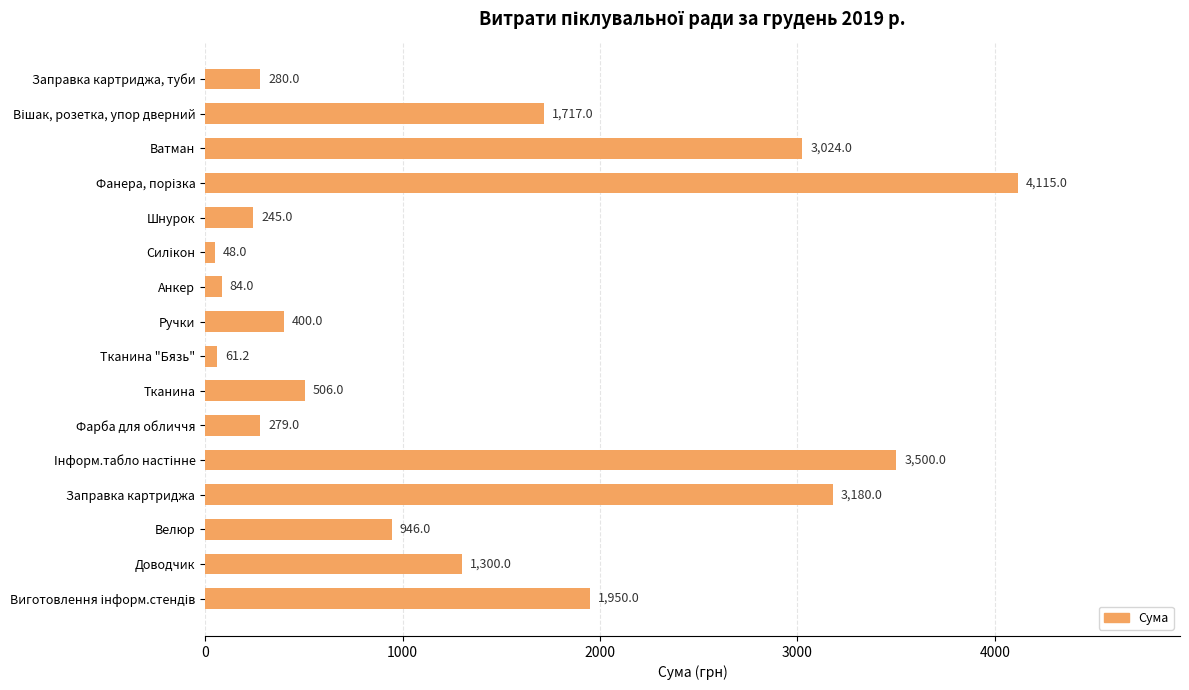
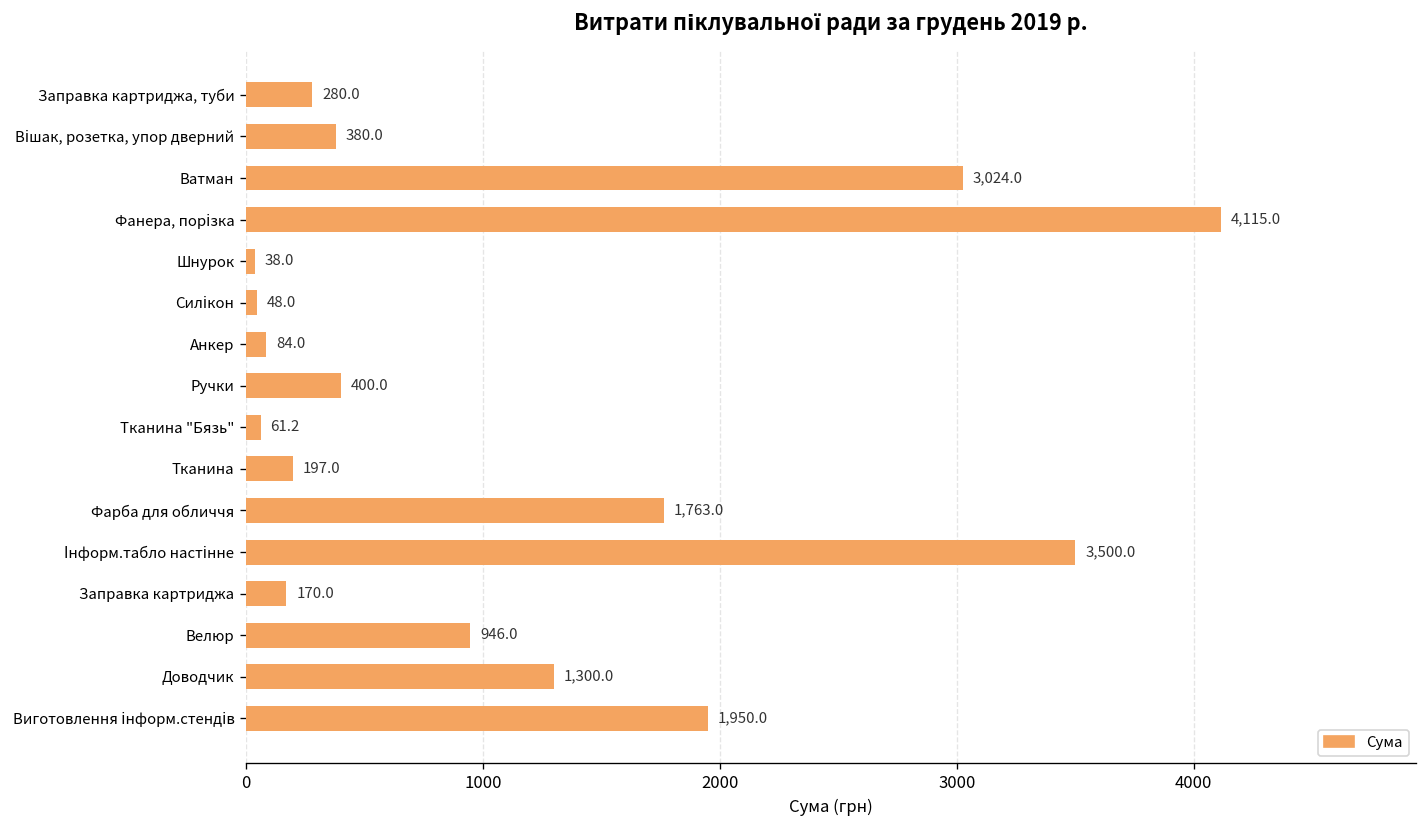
Вішак, розетка, упор дверний: 1,717.0 -> 380.0
Шнурок: 245.0 -> 38.0
Тканина: 506.0 -> 197.0
Фарба для обличчя: 279.0 -> 1,763.0
Заправка картриджа: 3,180.0 -> 170.0
